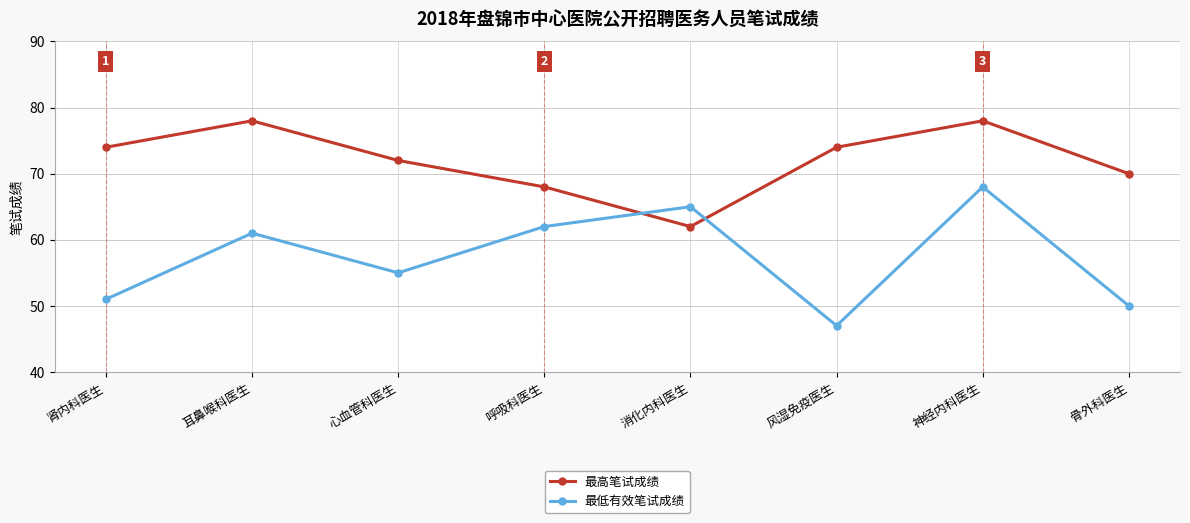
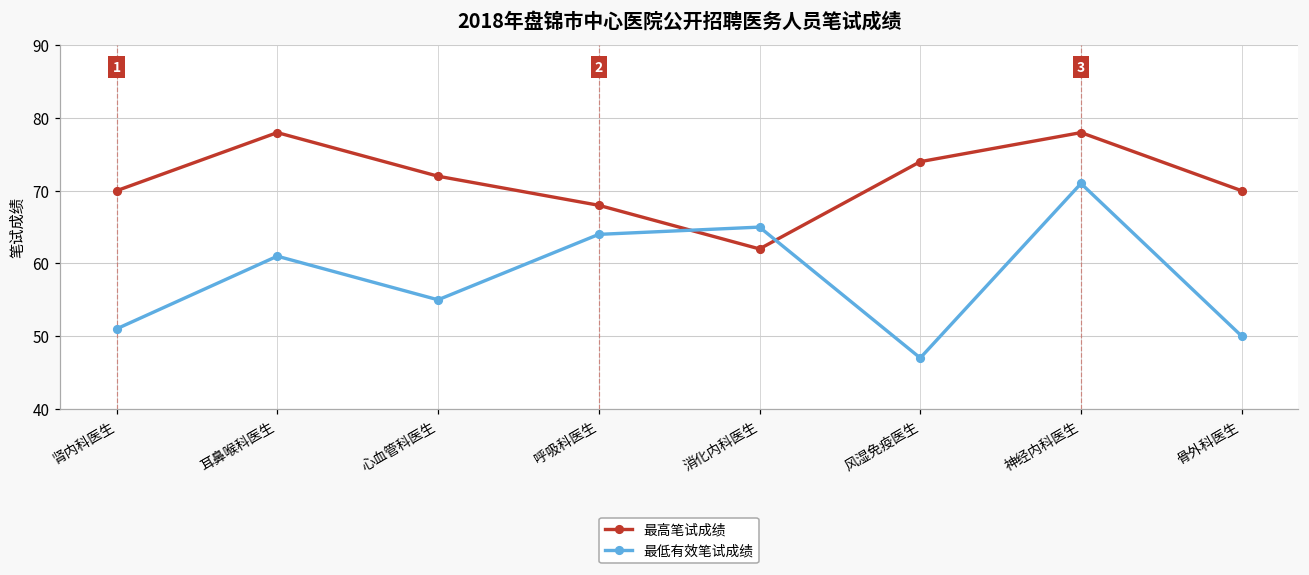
最高笔试成绩, 肾内科医生: 74 -> 70
最低有效笔试成绩, 呼吸科医生: 62 -> 64
最低有效笔试成绩, 神经内科医生: 68 -> 71
